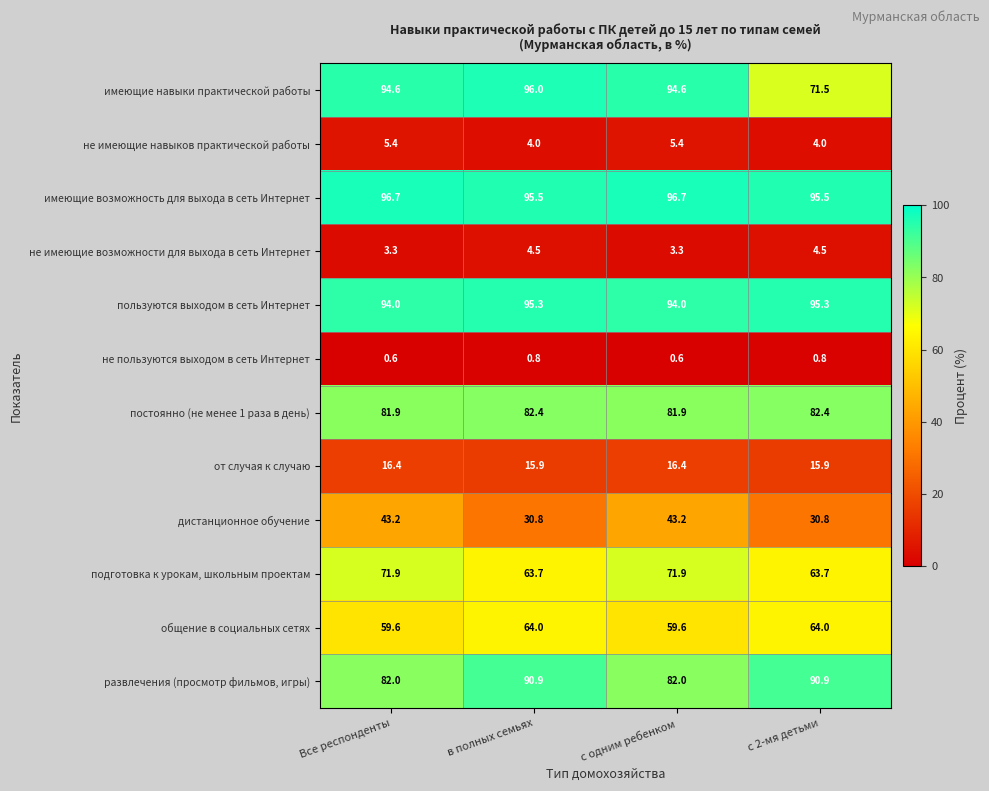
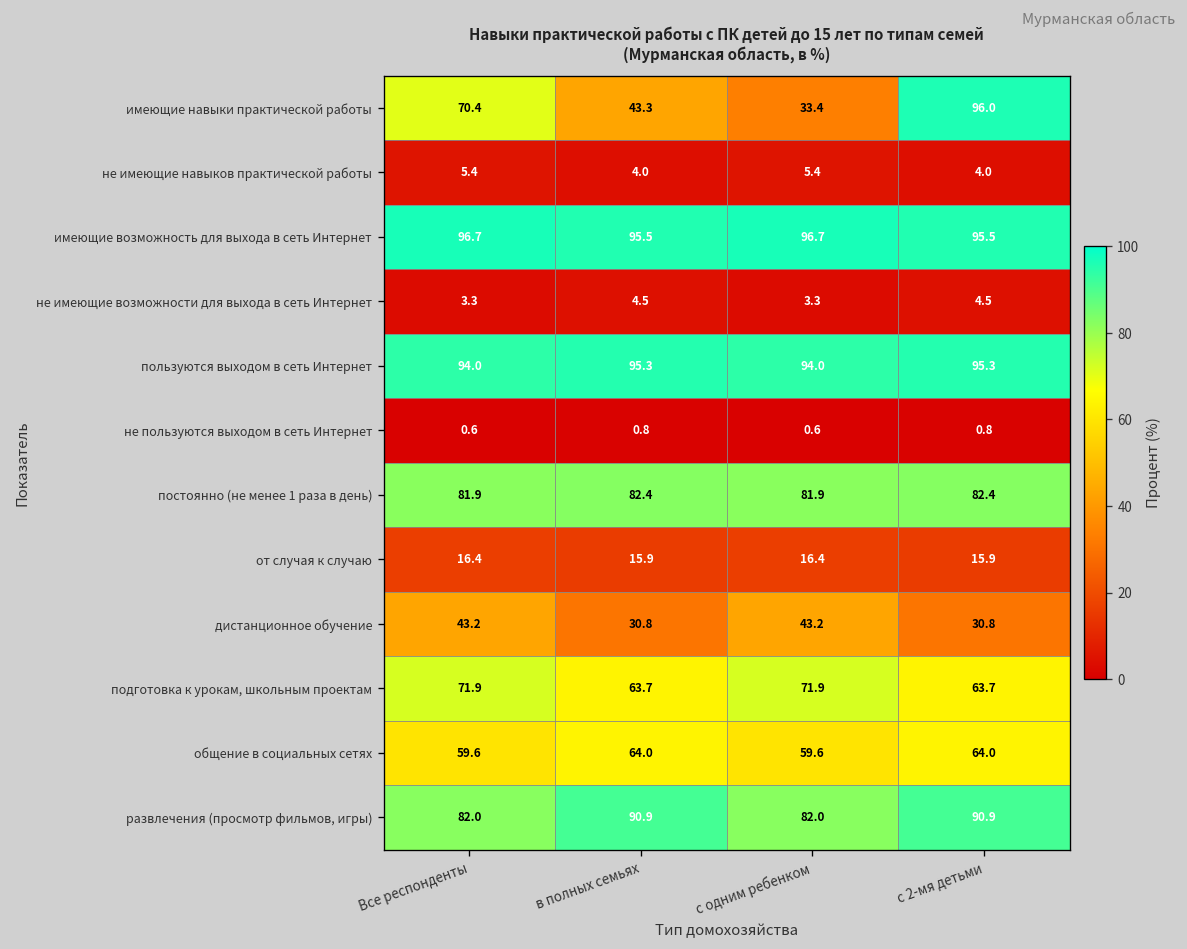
имеющие навыки практической работы, Все респонденты: 94.6 -> 70.4
имеющие навыки практической работы, в полных семьях: 96.0 -> 43.3
имеющие навыки практической работы, с одним ребенком: 94.6 -> 33.4
имеющие навыки практической работы, с 2-мя детьми: 71.5 -> 96.0
